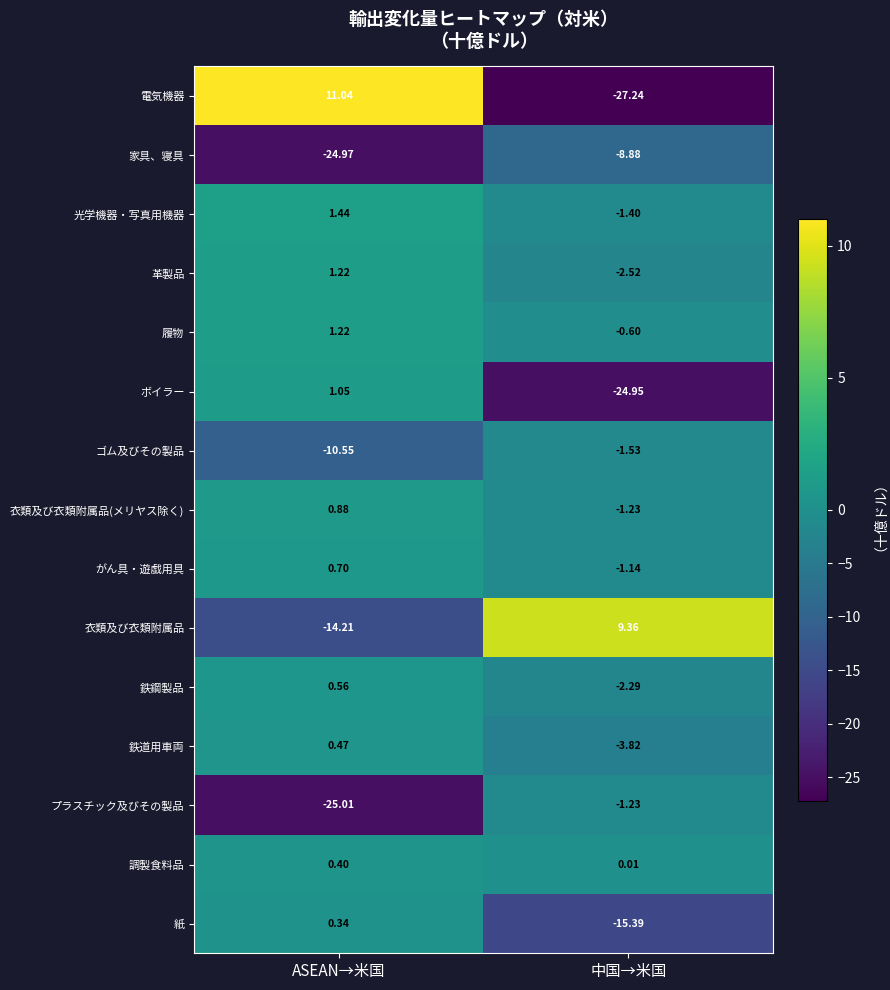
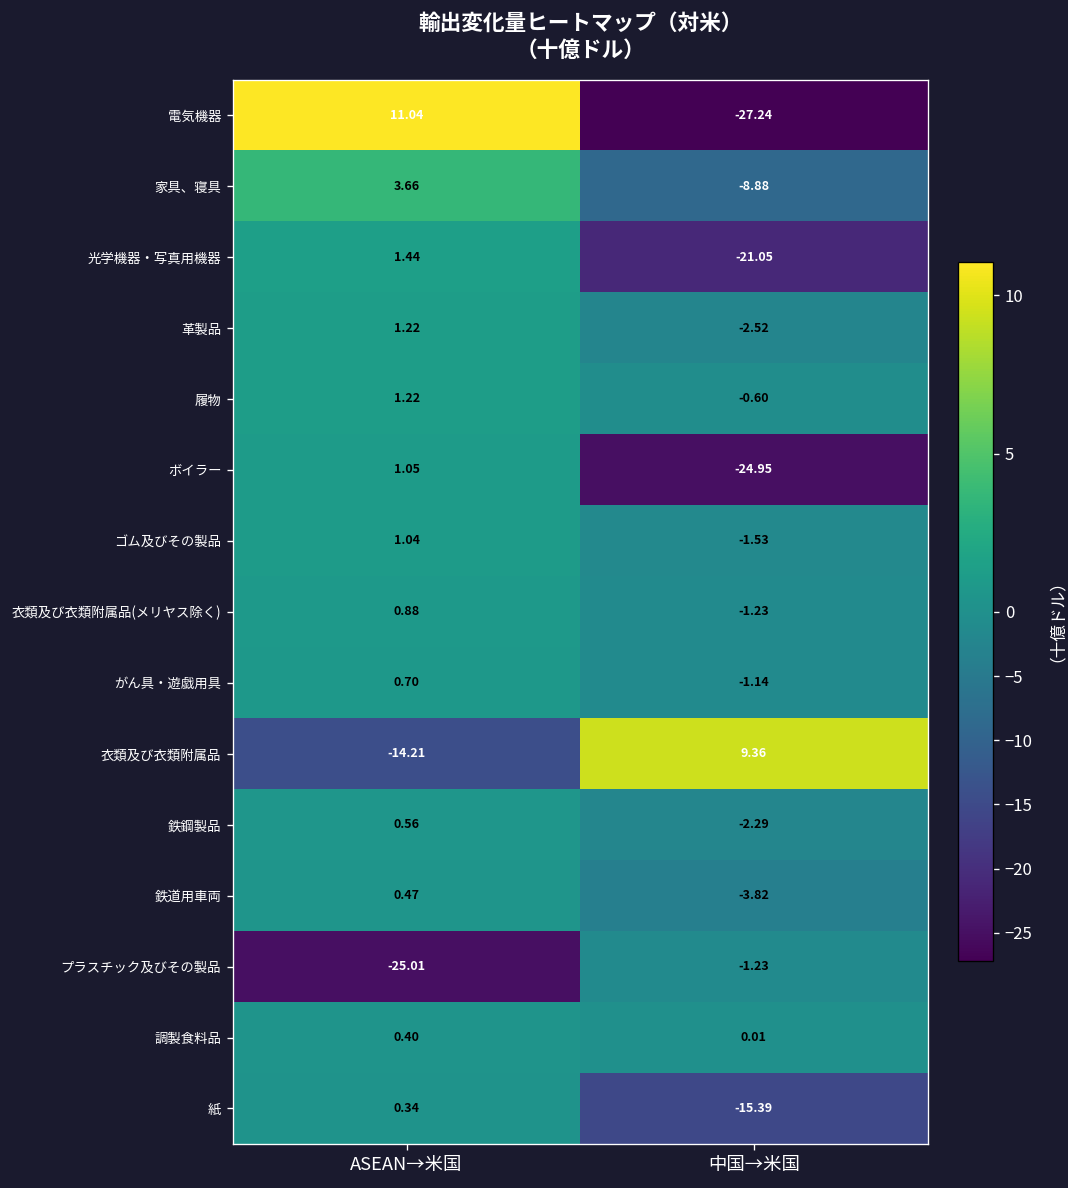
家具、寝具, ASEAN→米国: -24.97 -> 3.66
光学機器・写真用機器, 中国→米国: -1.40 -> -21.05
ゴム及びその製品, ASEAN→米国: -10.55 -> 1.04
